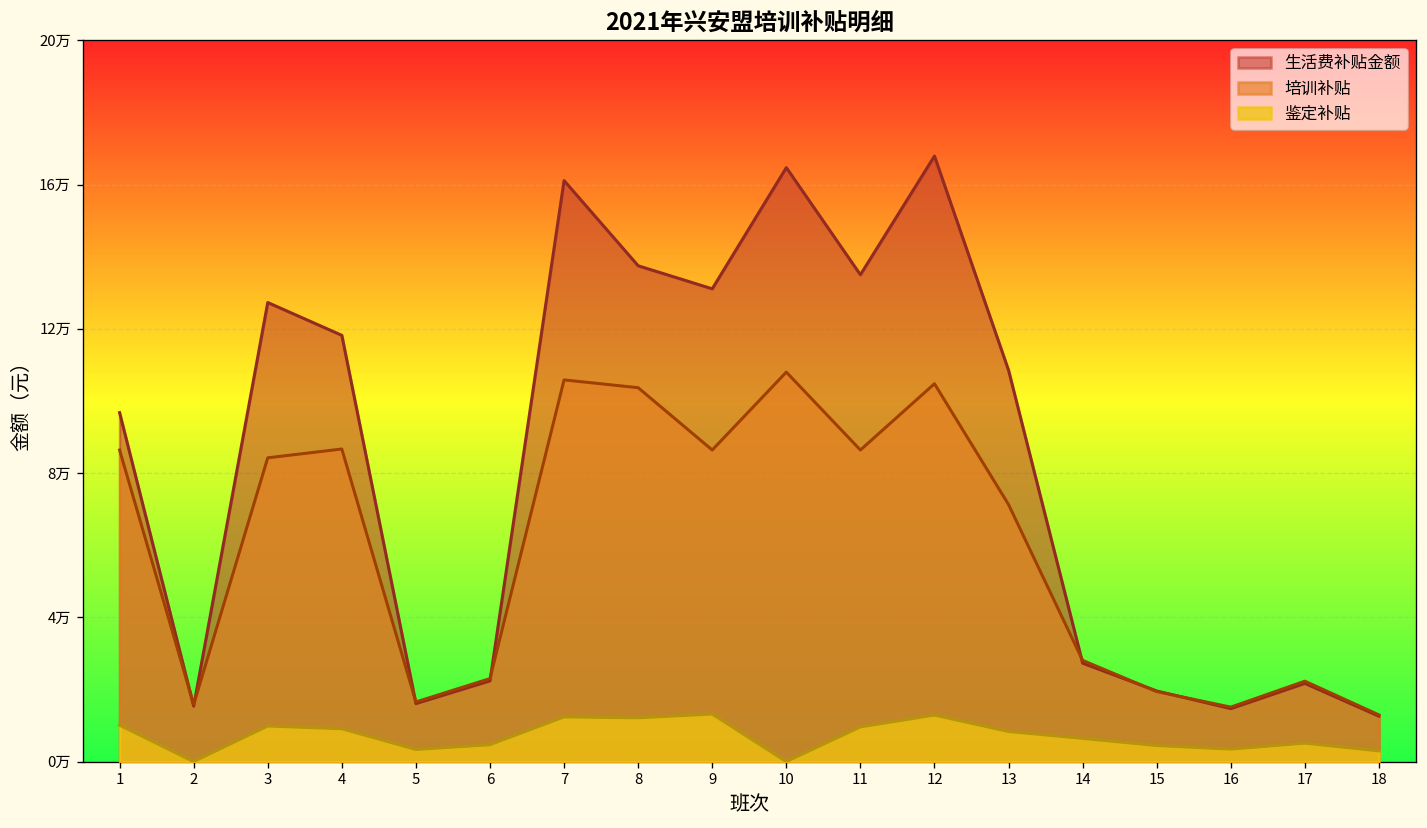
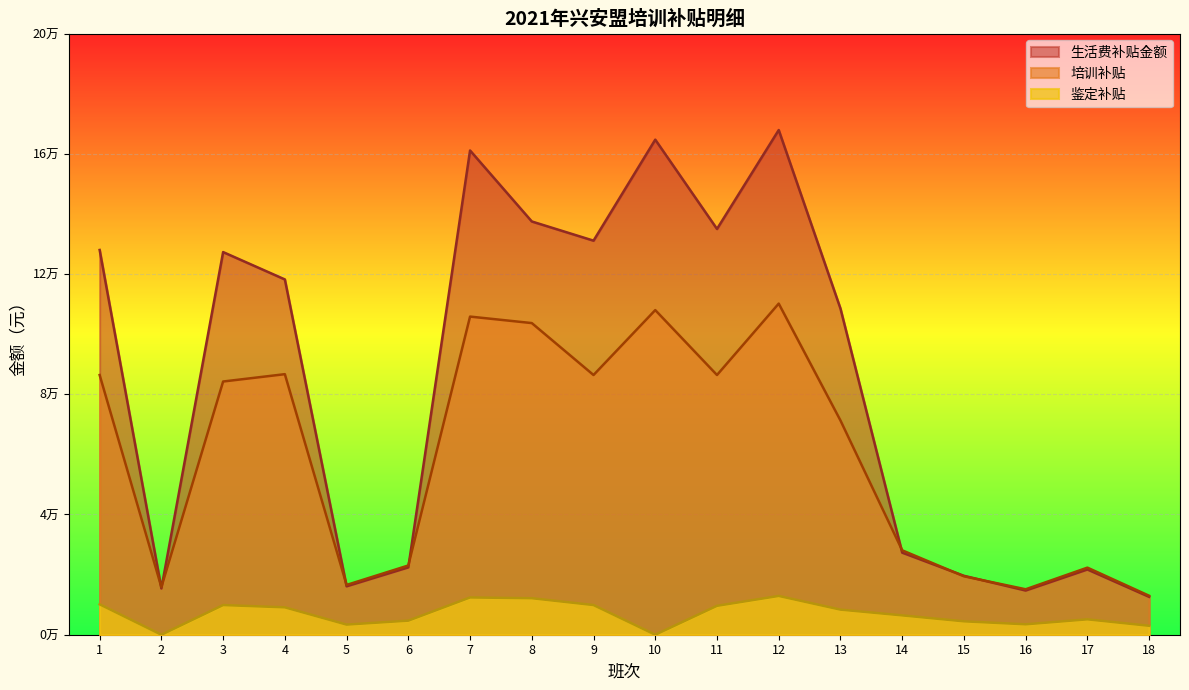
生活费补贴金额, 1: 9.7万 -> 12.8万
鉴定补贴, 9: 1.3万 -> 1.0万
培训补贴, 12: 10.5万 -> 11.0万
